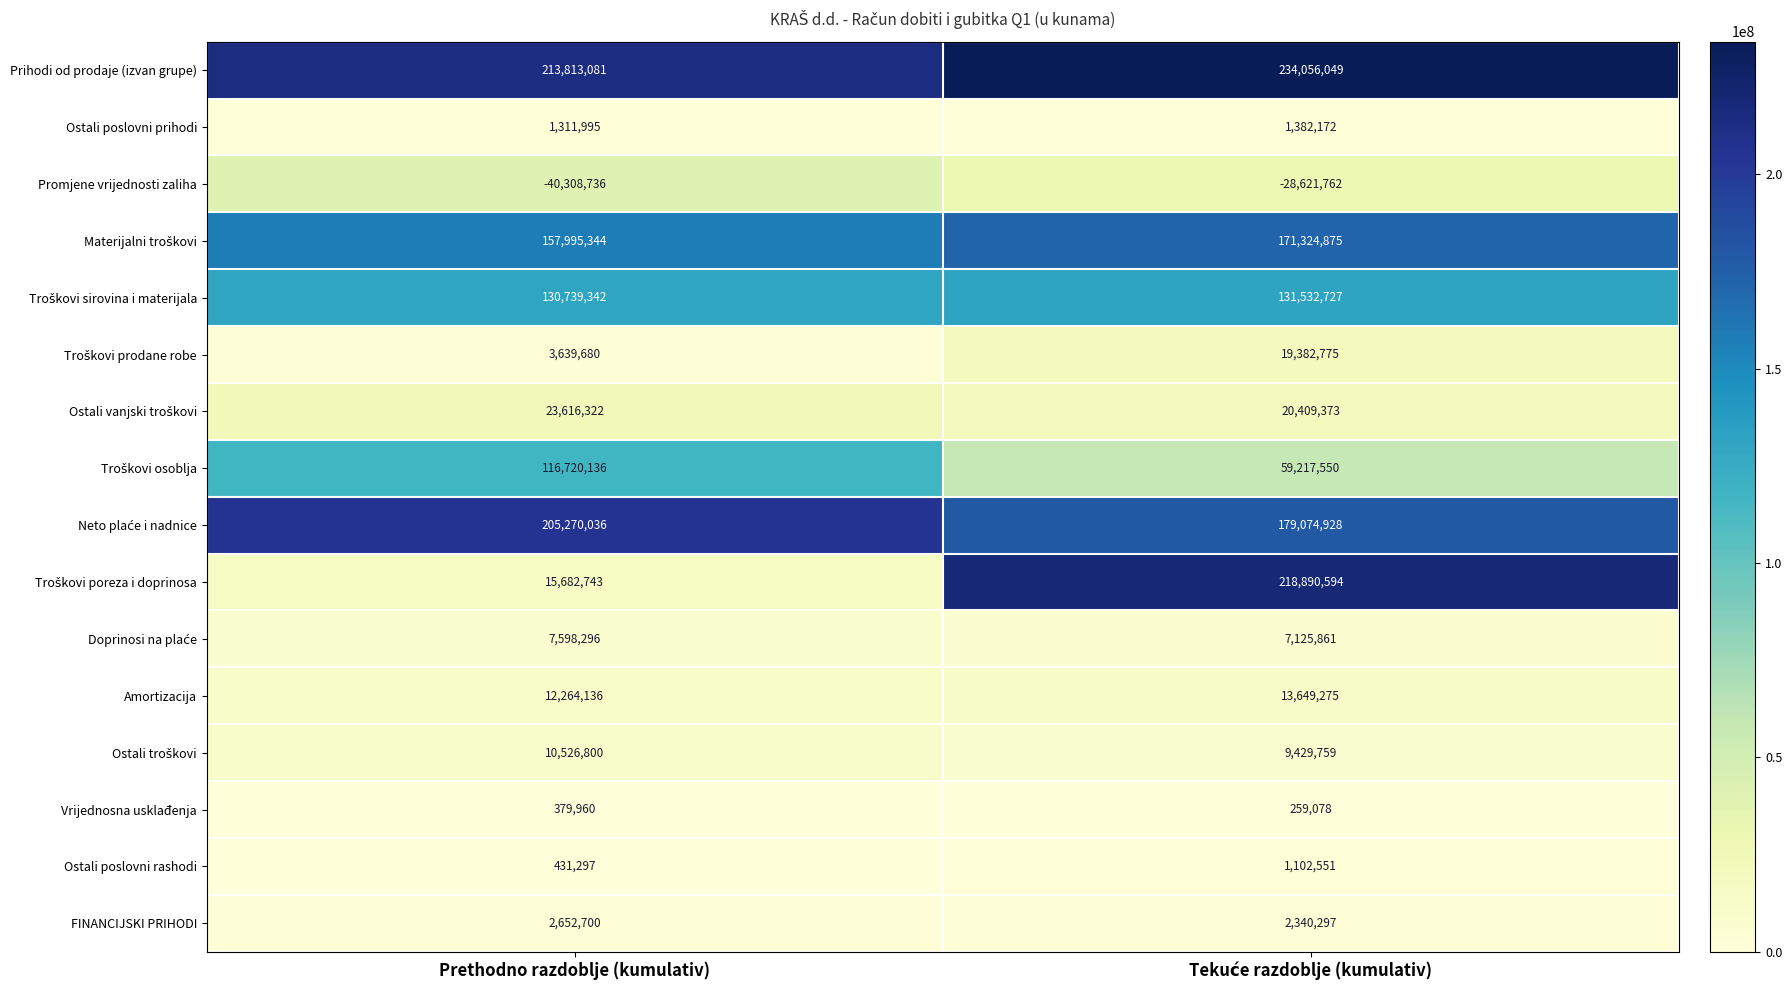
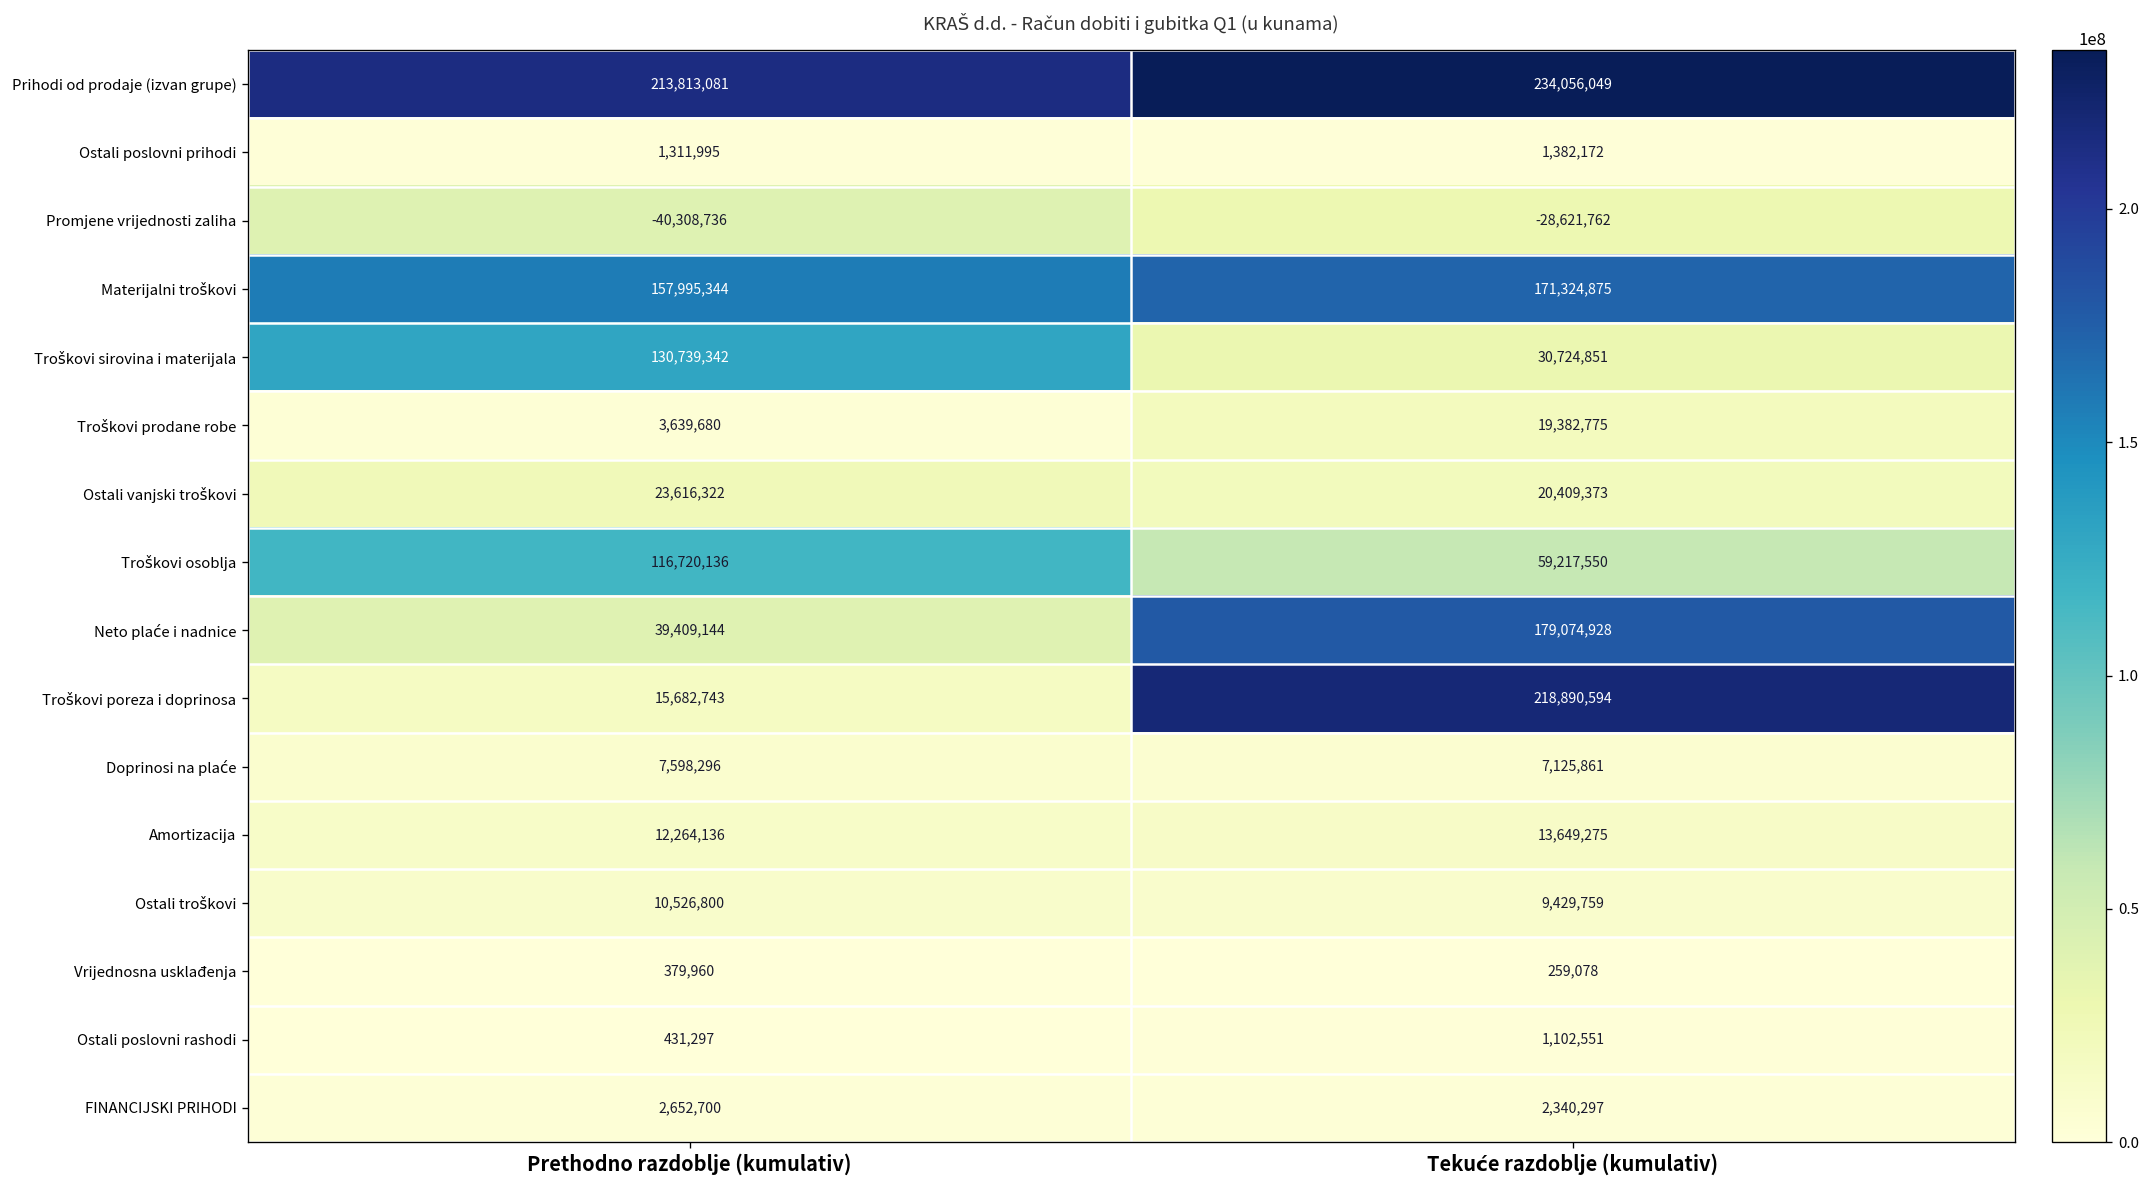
Troškovi sirovina i materijala, Tekuće razdoblje (kumulativ): 131,532,727 -> 30,724,851
Neto plaće i nadnice, Prethodno razdoblje (kumulativ): 205,270,036 -> 39,409,144
